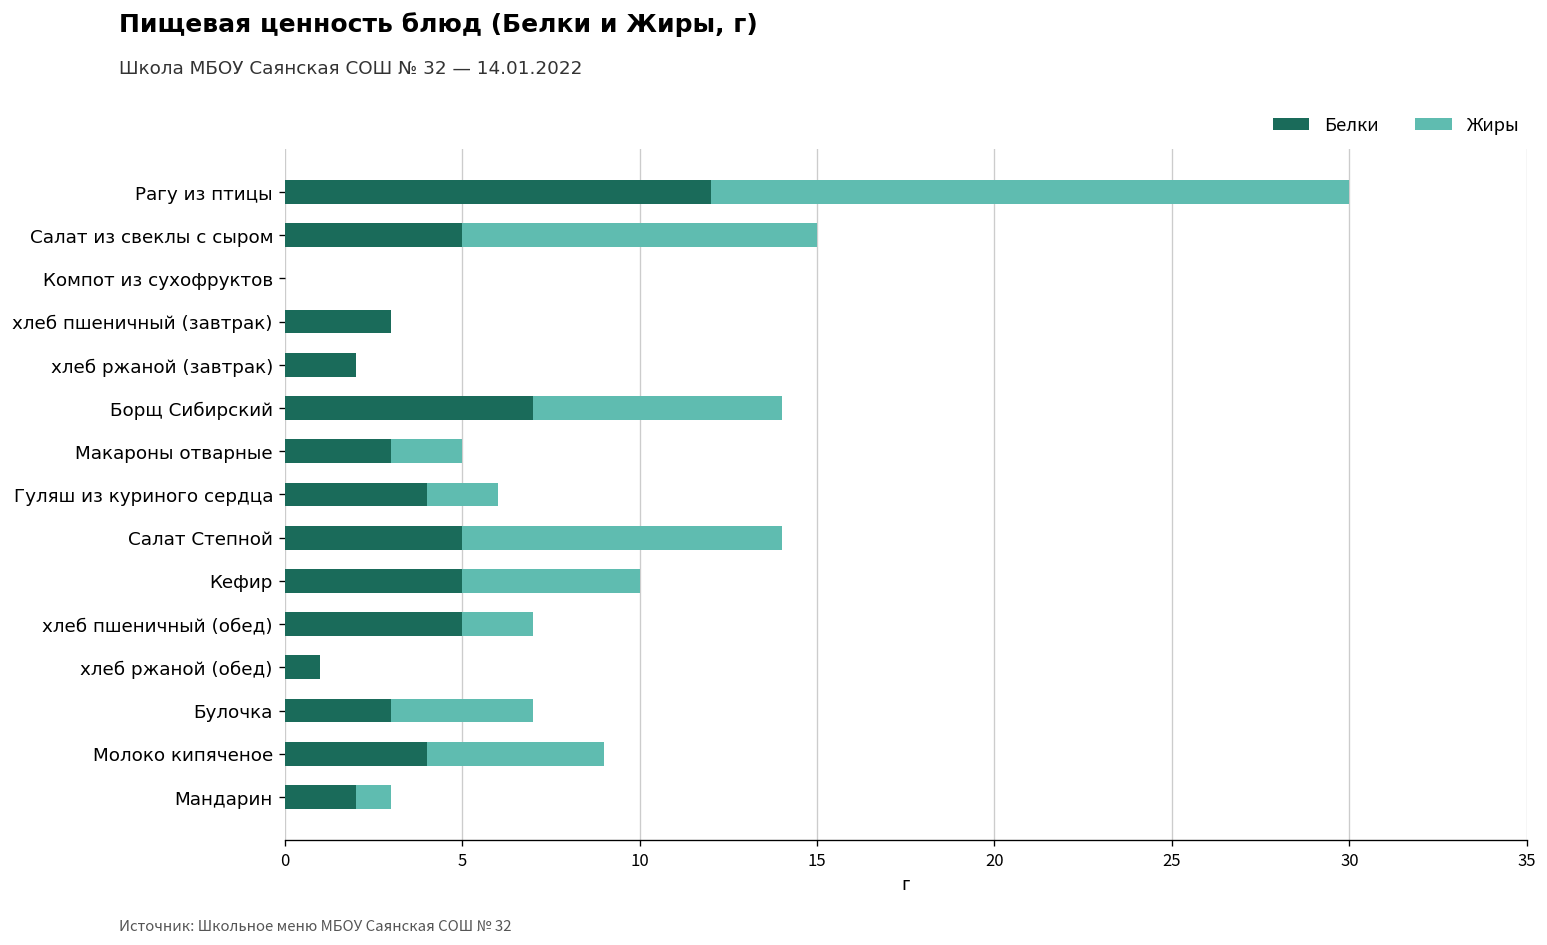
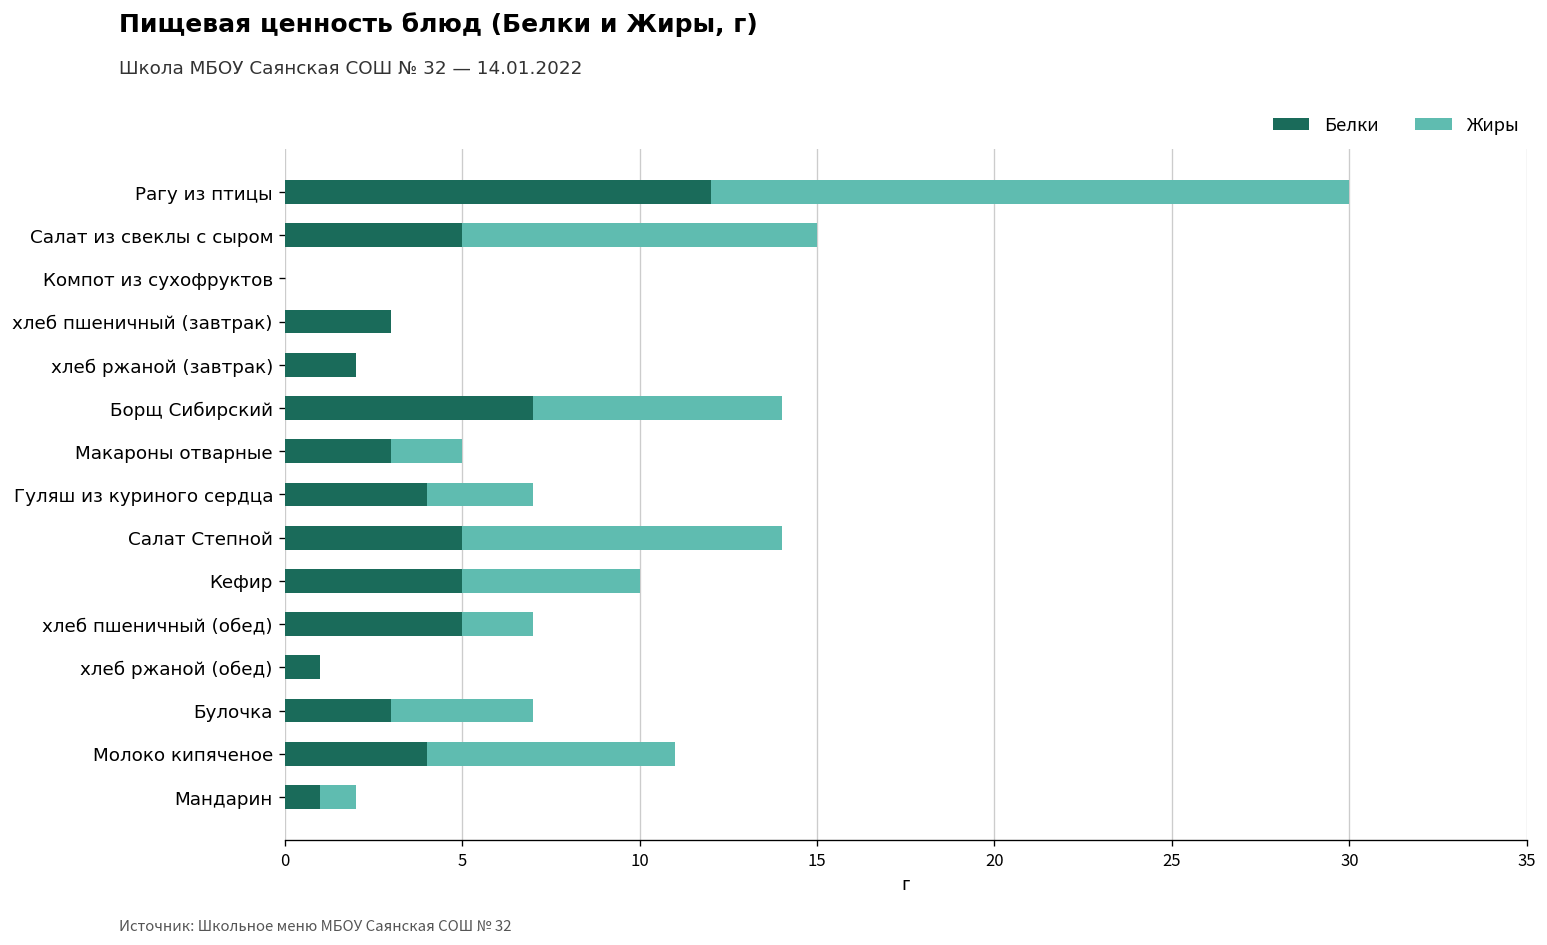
Жиры, Гуляш из куриного сердца: 2 -> 3
Жиры, Молоко кипяченое: 5 -> 7
Белки, Мандарин: 2 -> 1
